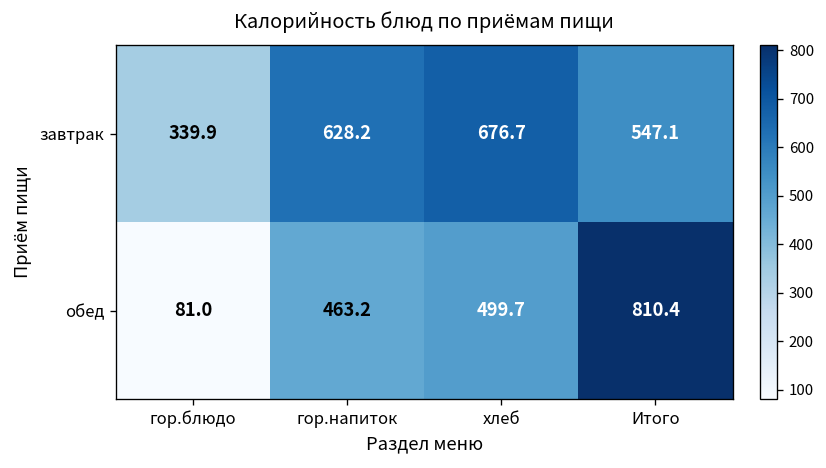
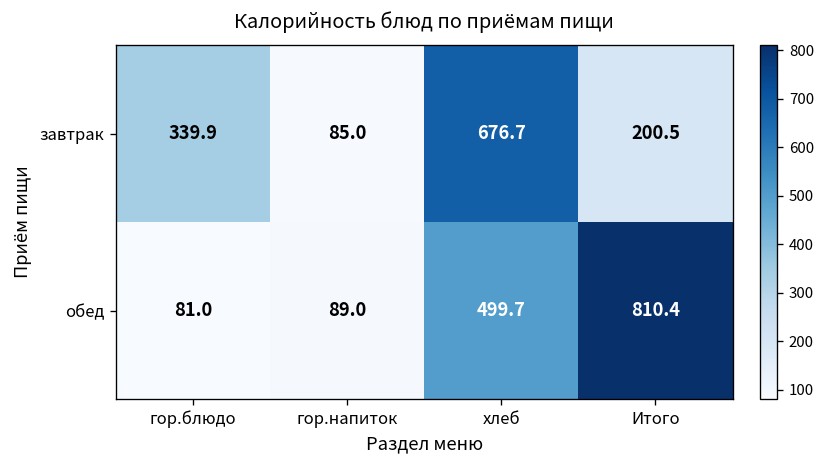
завтрак, гор.напиток: 628.2 -> 85.0
завтрак, Итого: 547.1 -> 200.5
обед, гор.напиток: 463.2 -> 89.0
